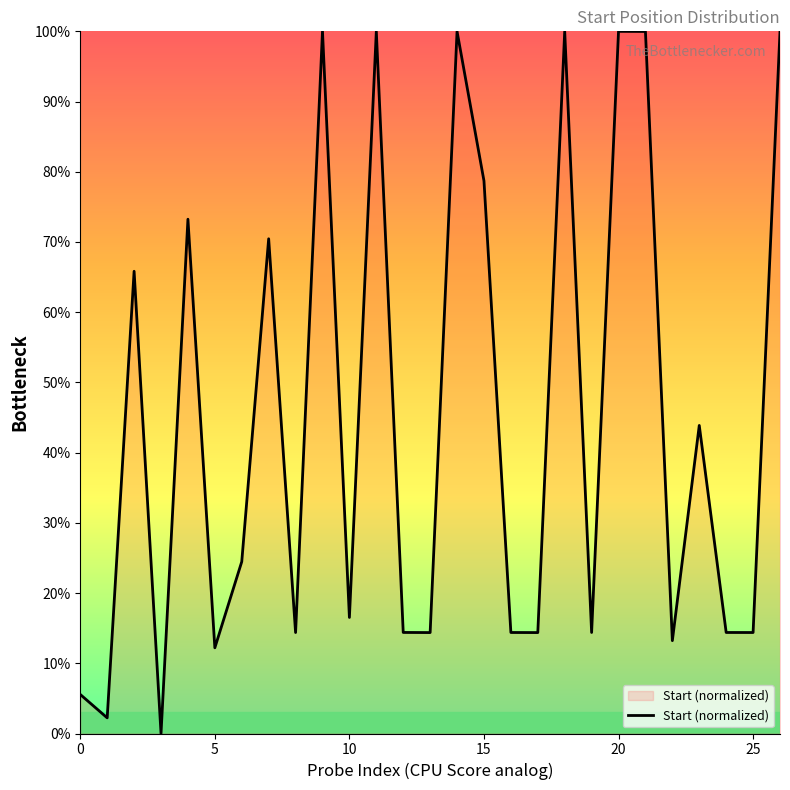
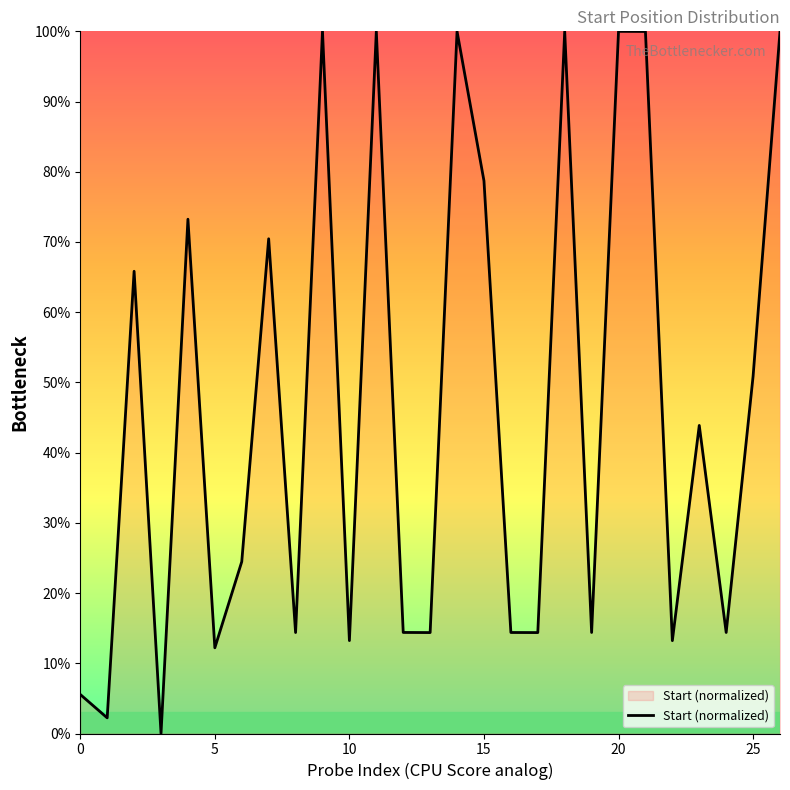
10: 17% -> 13%
25: 14% -> 51%
